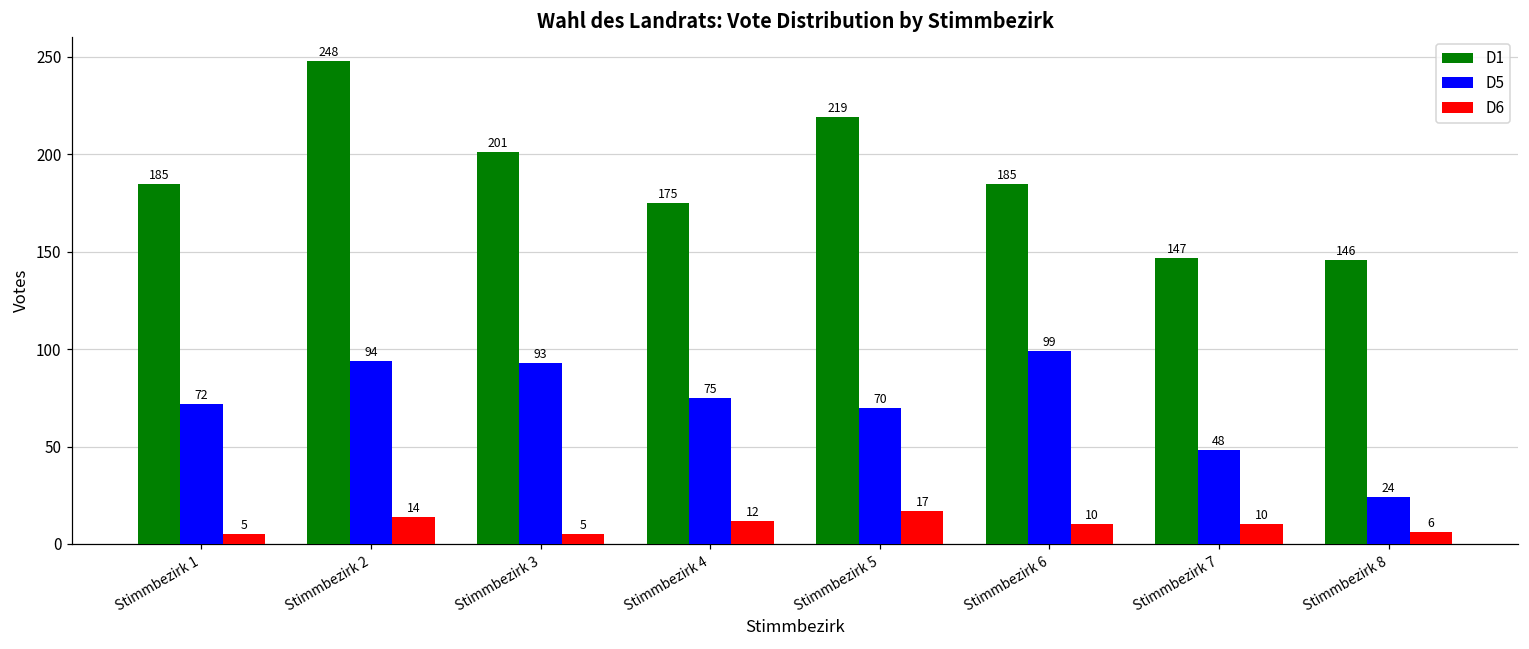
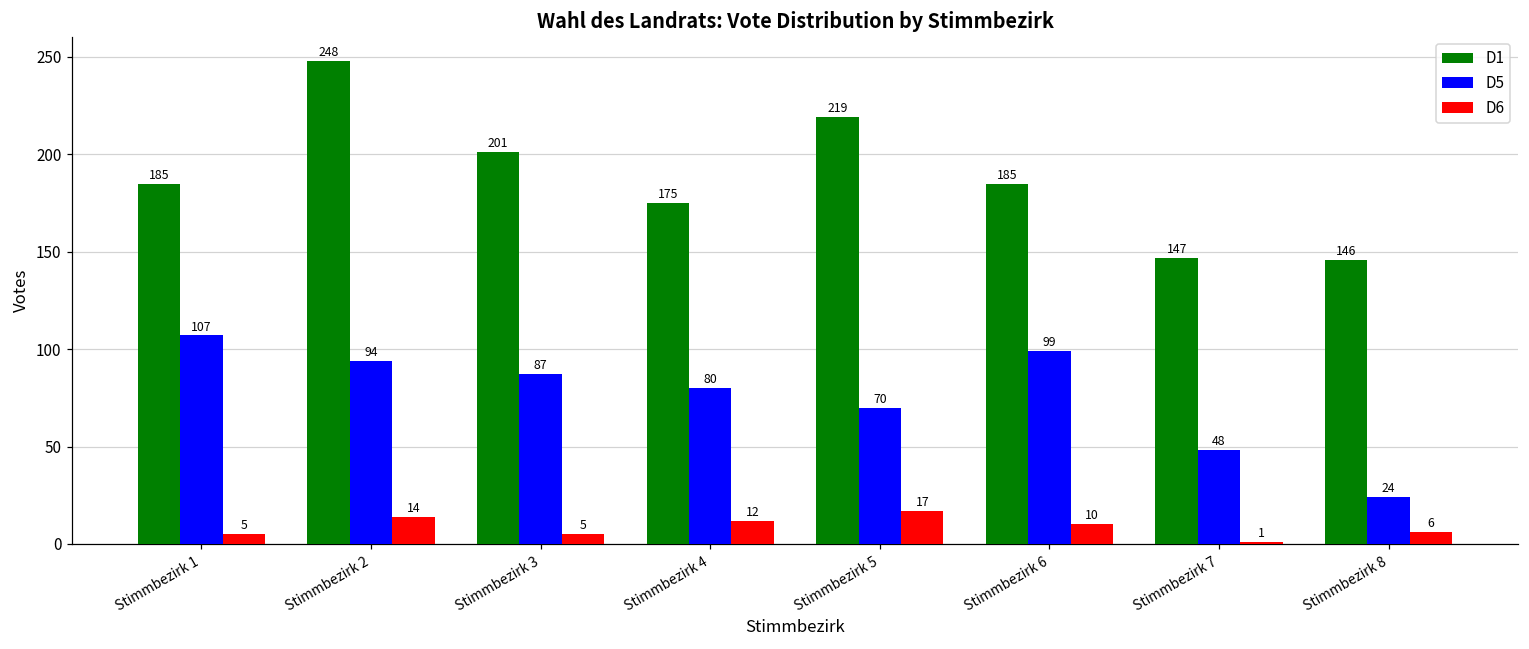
D5, Stimmbezirk 1: 72 -> 107
D5, Stimmbezirk 3: 93 -> 87
D5, Stimmbezirk 4: 75 -> 80
D6, Stimmbezirk 7: 10 -> 1
